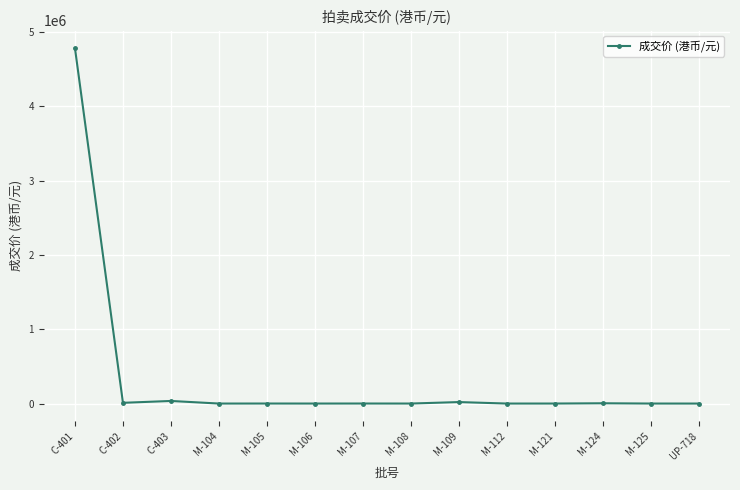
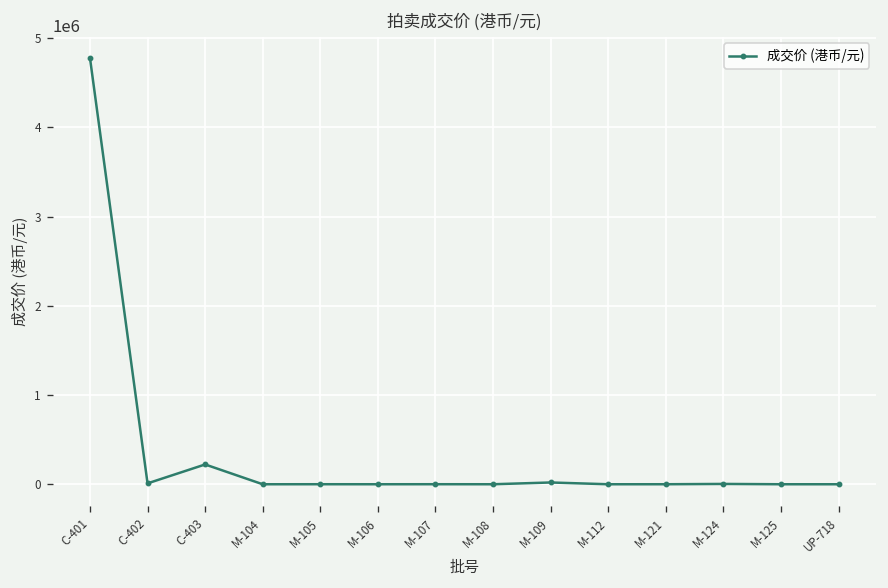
C-403: 0 -> 200000
